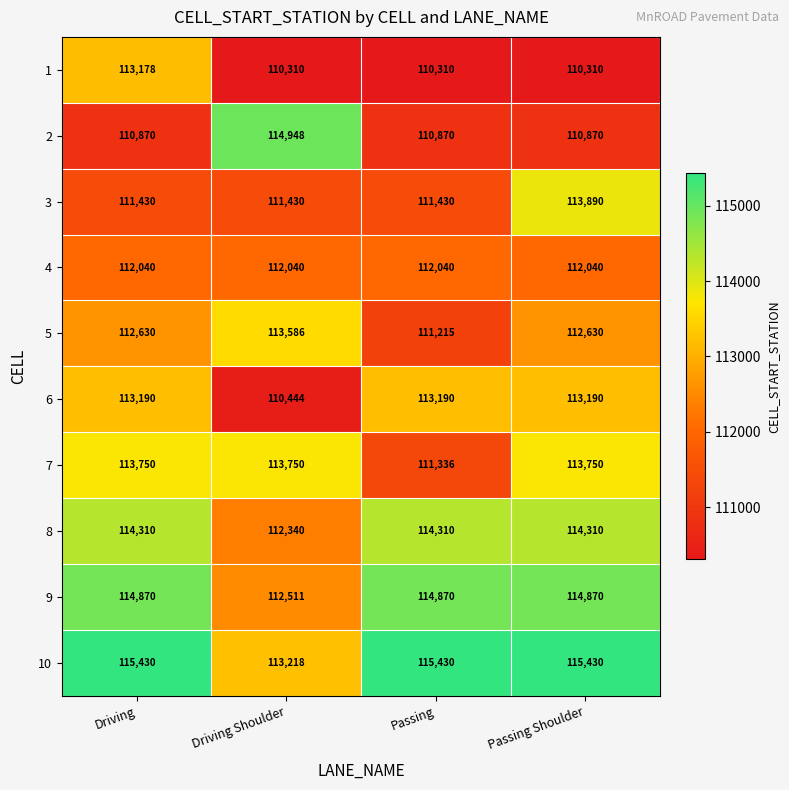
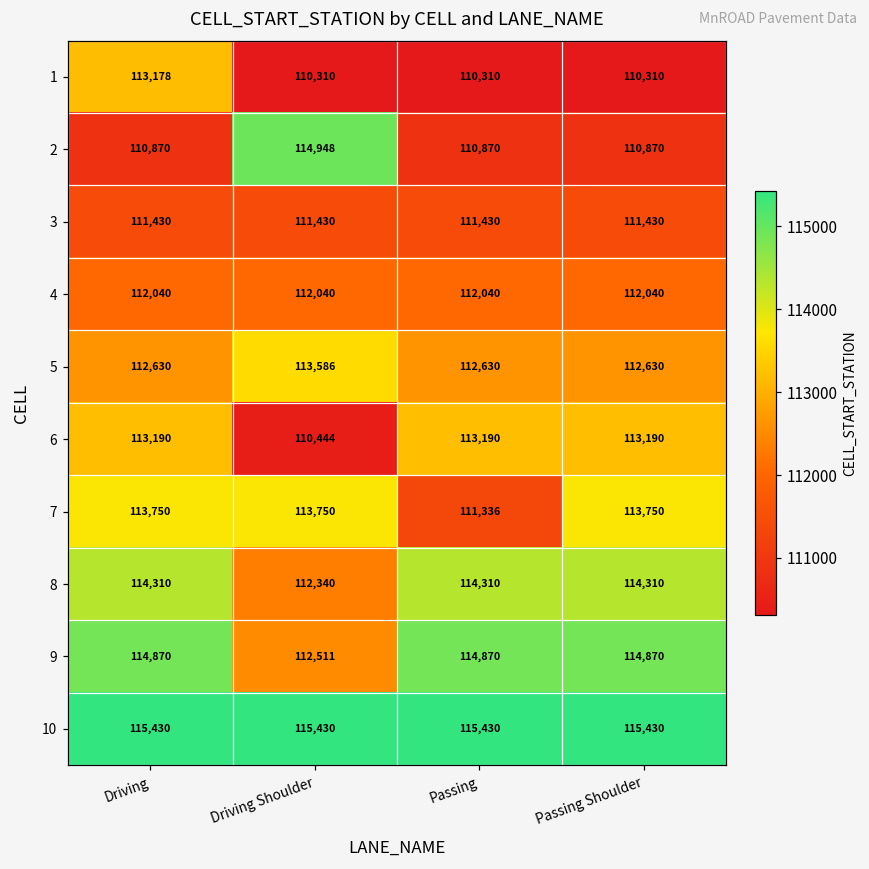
3, Passing Shoulder: 113,890 -> 111,430
5, Passing: 111,215 -> 112,630
10, Driving Shoulder: 113,218 -> 115,430
